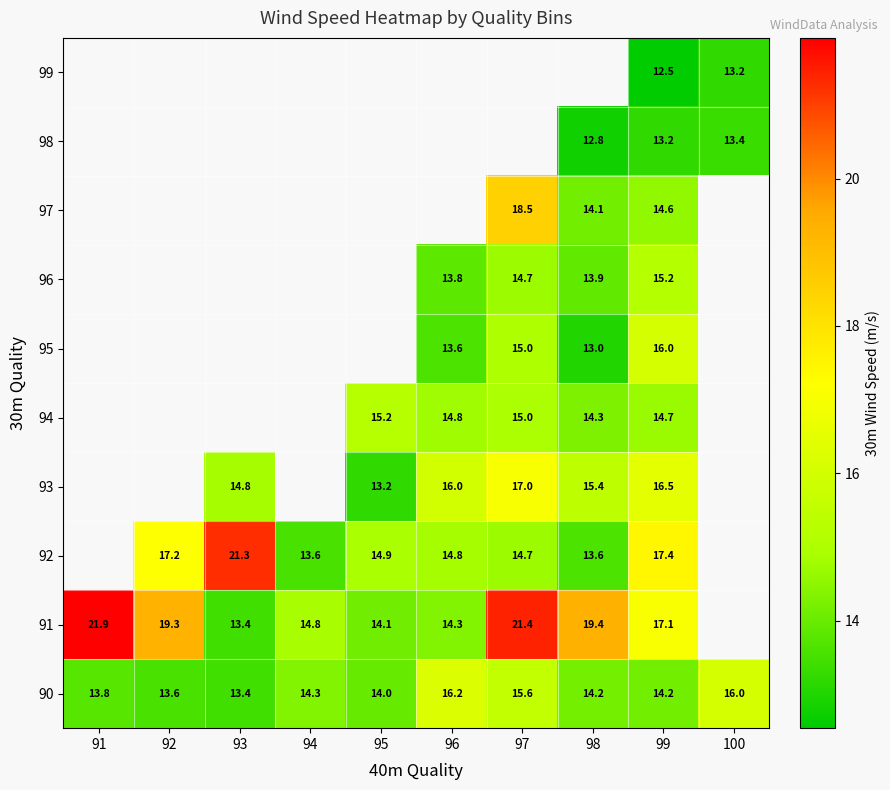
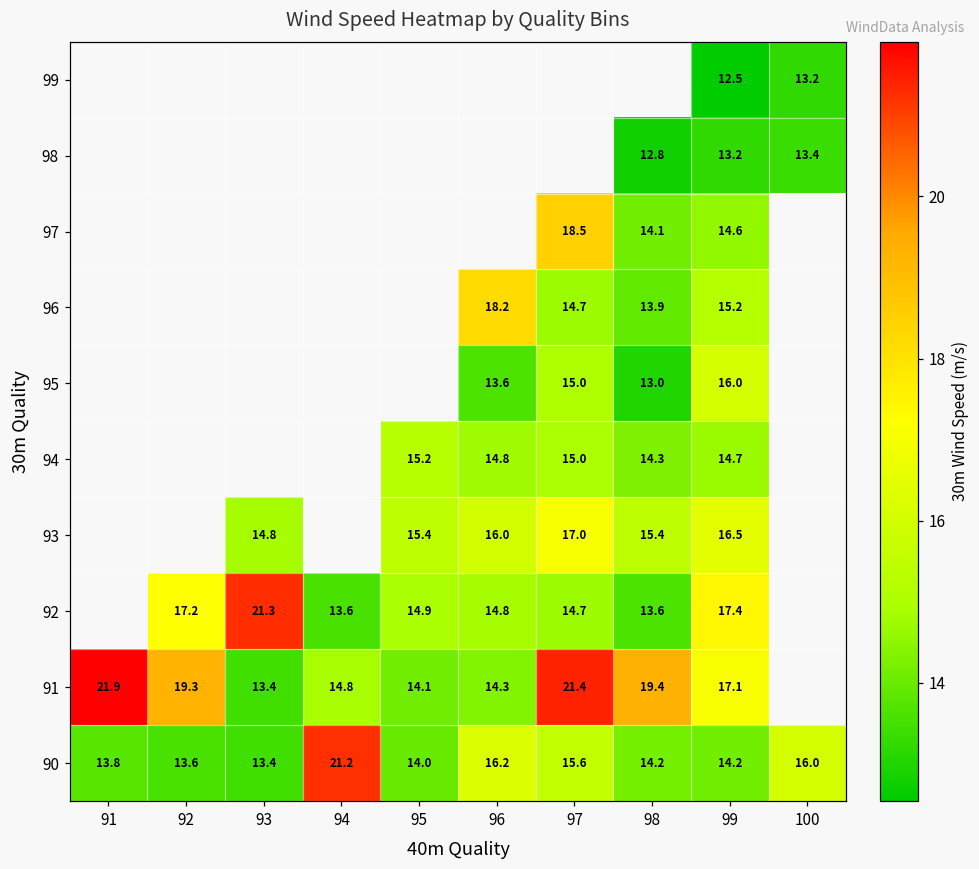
96, 96: 13.8 -> 18.2
93, 95: 13.2 -> 15.4
90, 94: 14.3 -> 21.2
